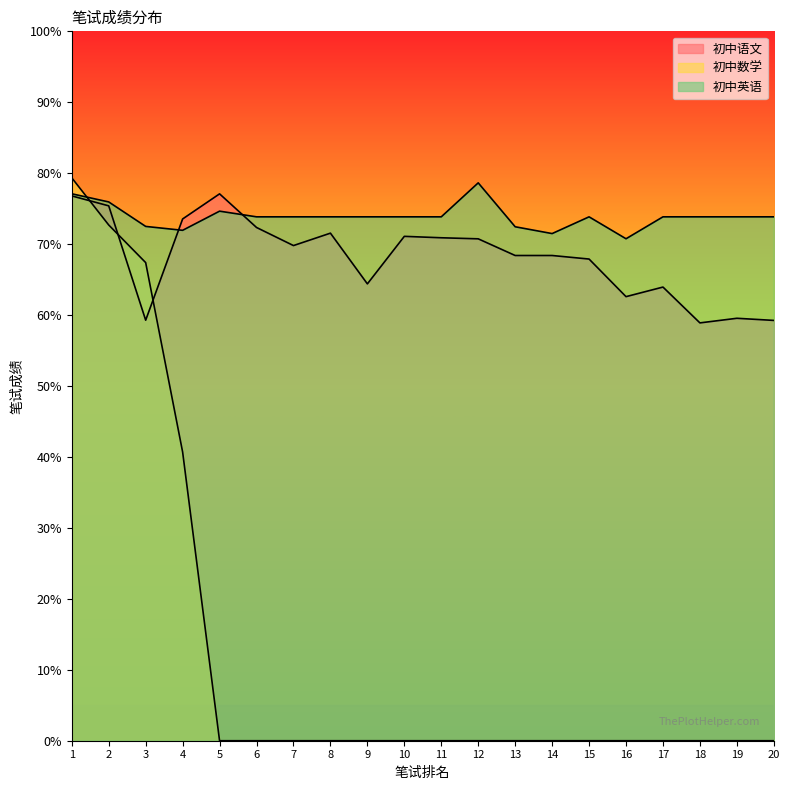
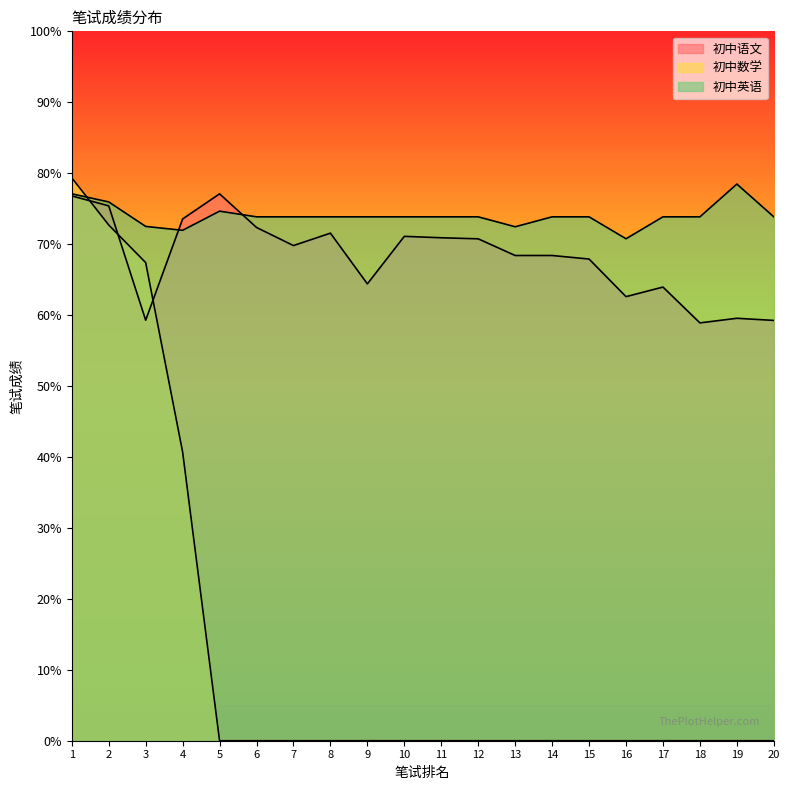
初中英语, 12: 79% -> 74%
初中英语, 14: 71% -> 74%
初中英语, 19: 74% -> 78%
